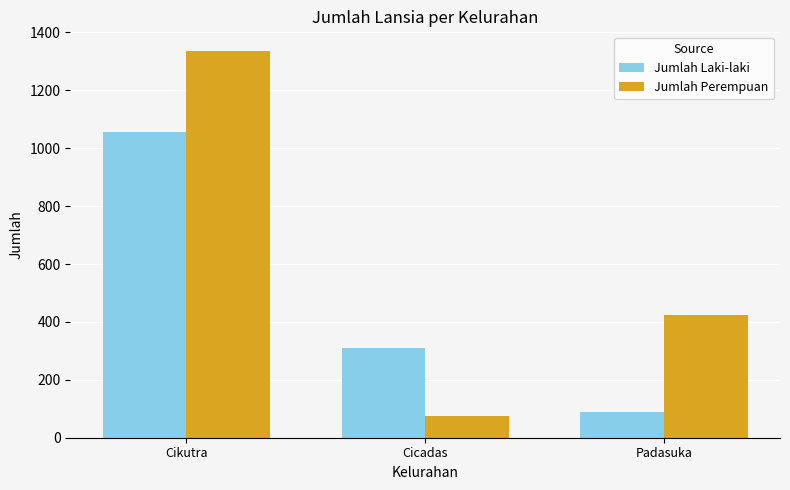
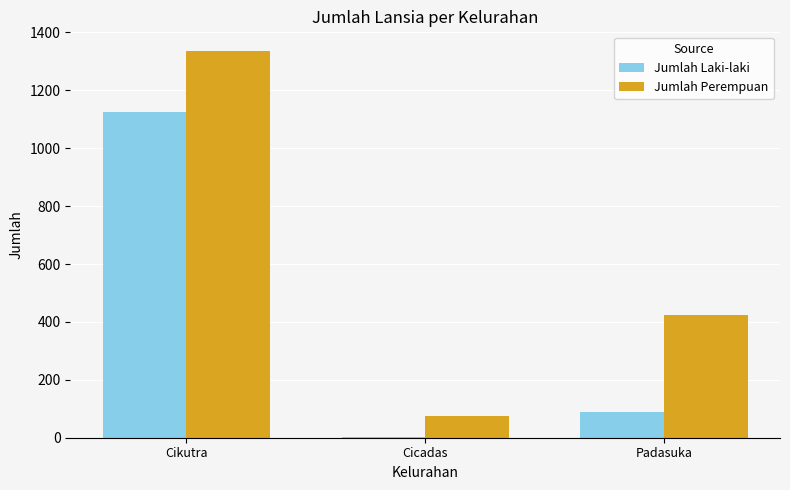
Jumlah Laki-laki, Cikutra: 1060 -> 1130
Jumlah Laki-laki, Cicadas: 310 -> 0
